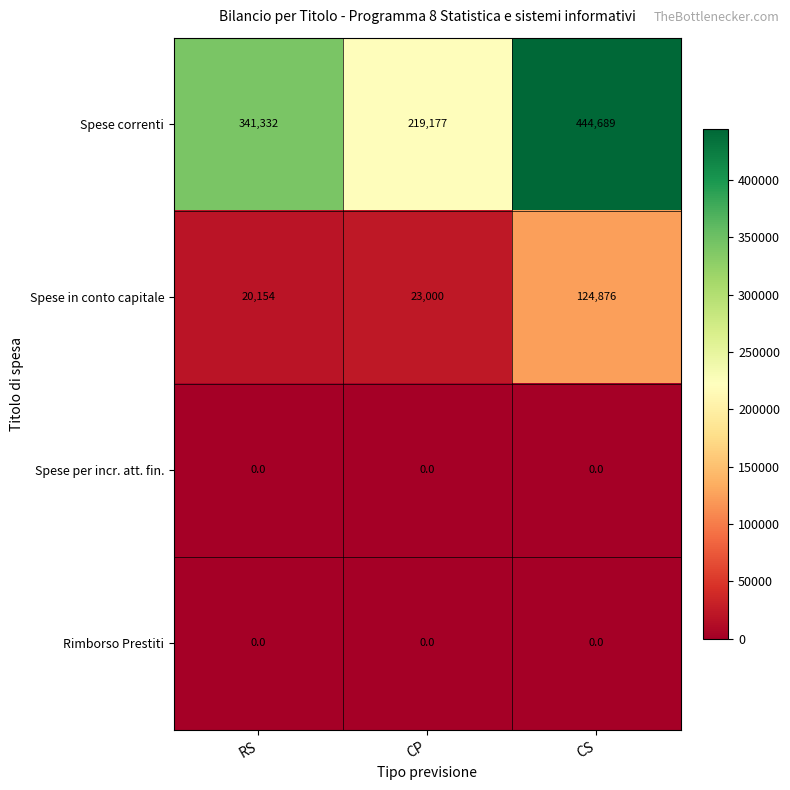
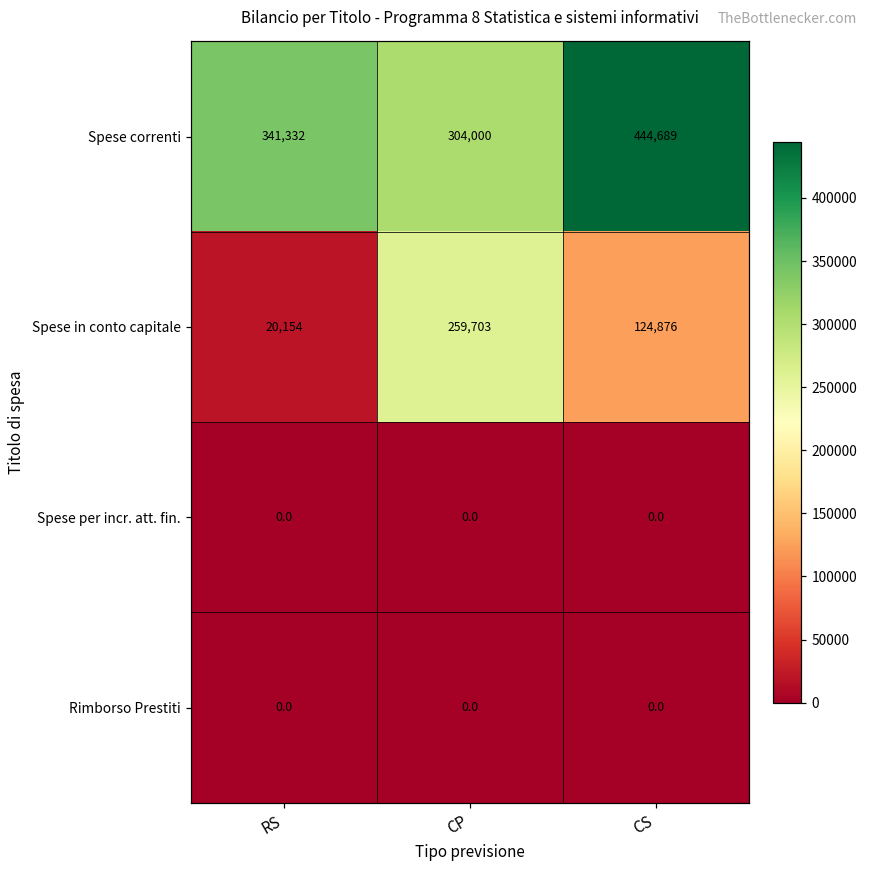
Spese correnti, CP: 219,177 -> 304,000
Spese in conto capitale, CP: 23,000 -> 259,703
